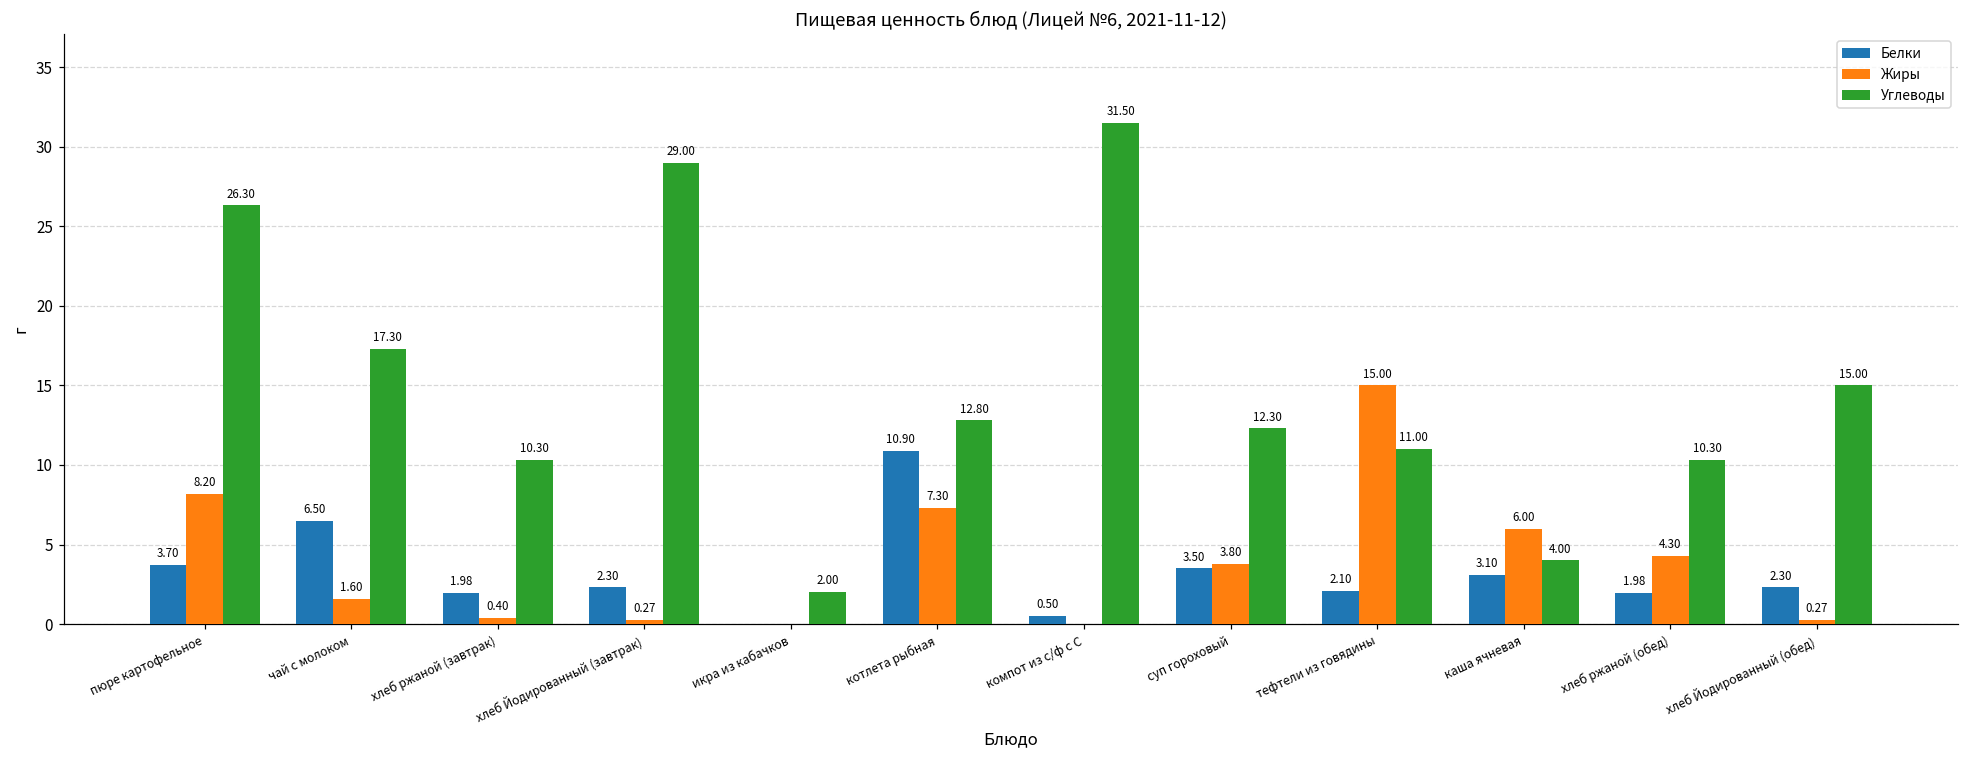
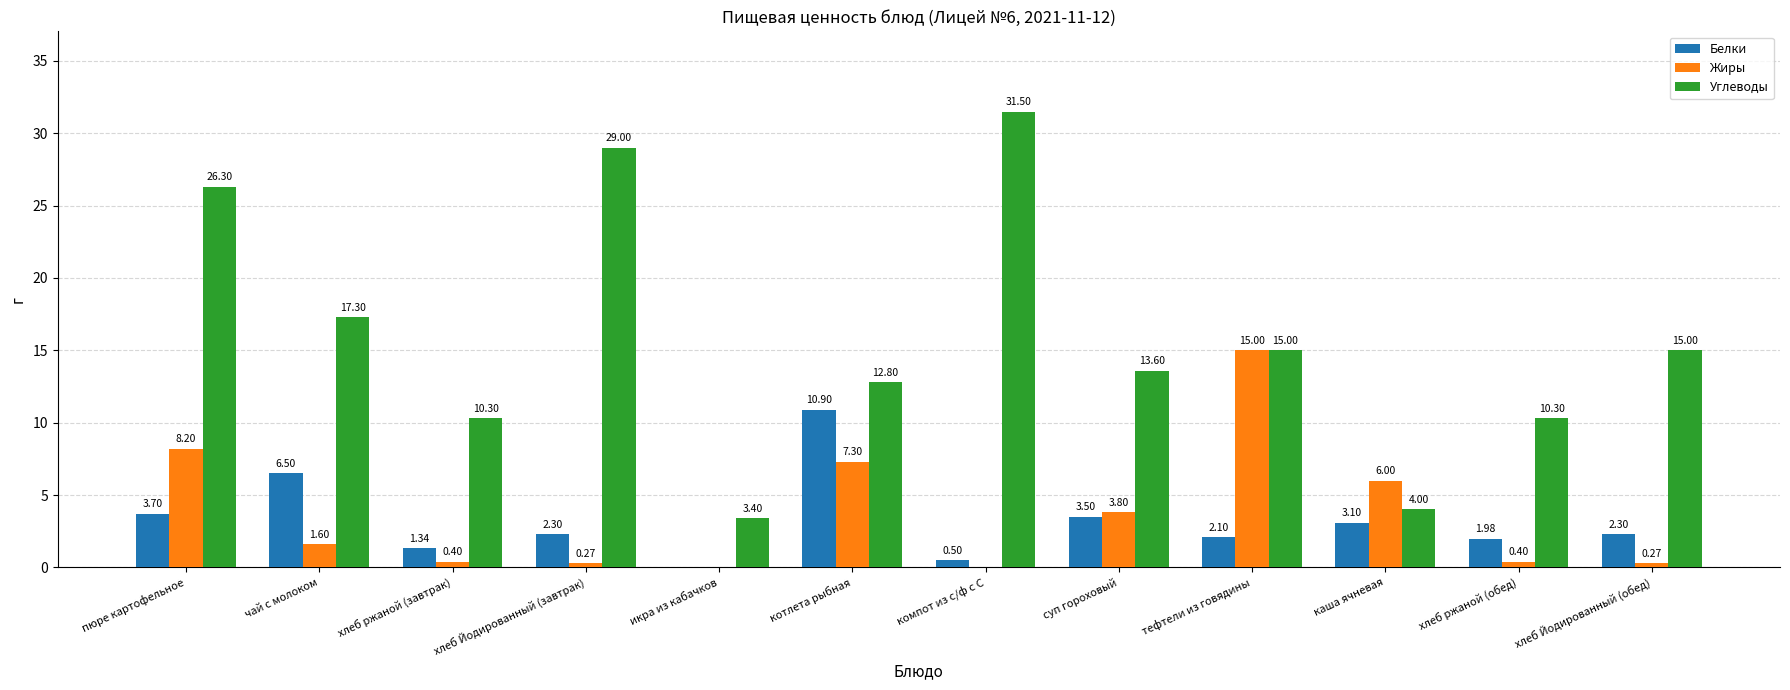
Белки, хлеб ржаной (завтрак): 1.98 -> 1.34
Углеводы, икра из кабачков: 2.00 -> 3.40
Углеводы, суп гороховый: 12.30 -> 13.60
Углеводы, тефтели из говядины: 11.00 -> 15.00
Жиры, хлеб ржаной (обед): 4.30 -> 0.40
